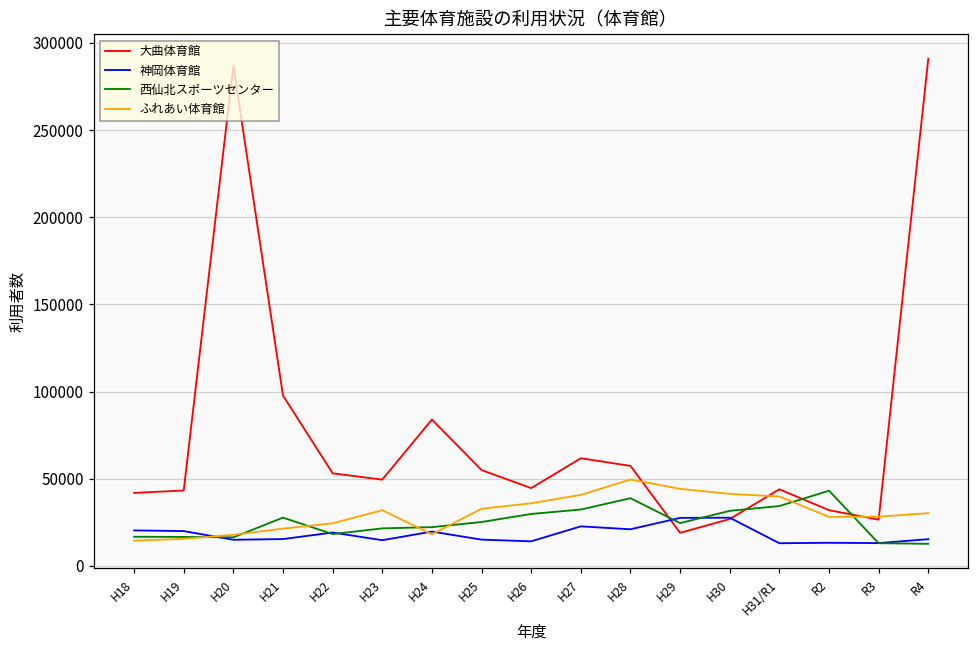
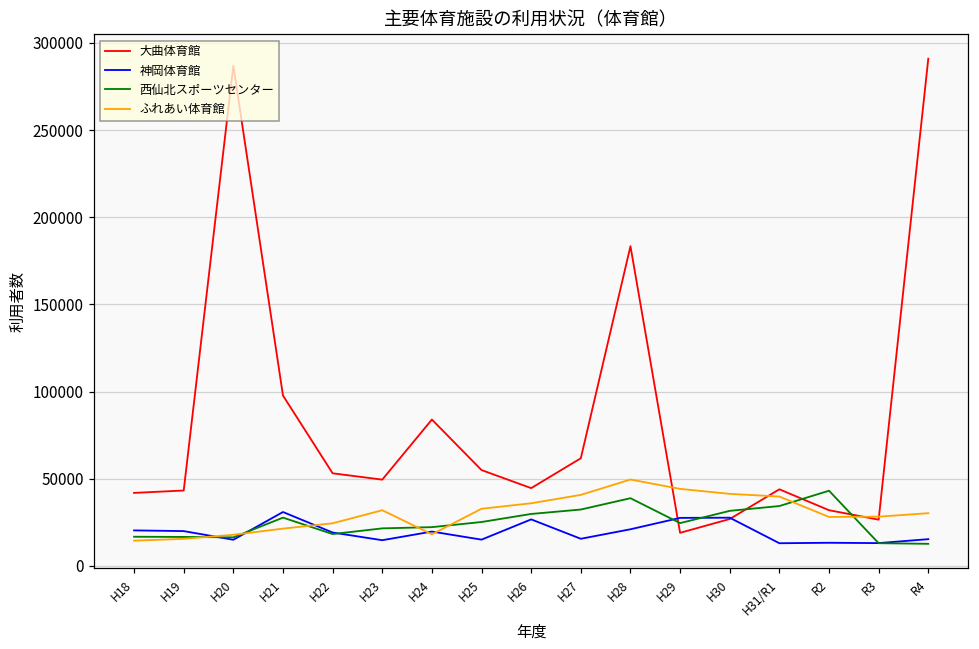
神岡体育館, H21: 15000 -> 31000
神岡体育館, H26: 14000 -> 27000
神岡体育館, H27: 23000 -> 16000
大曲体育館, H28: 57000 -> 183000
